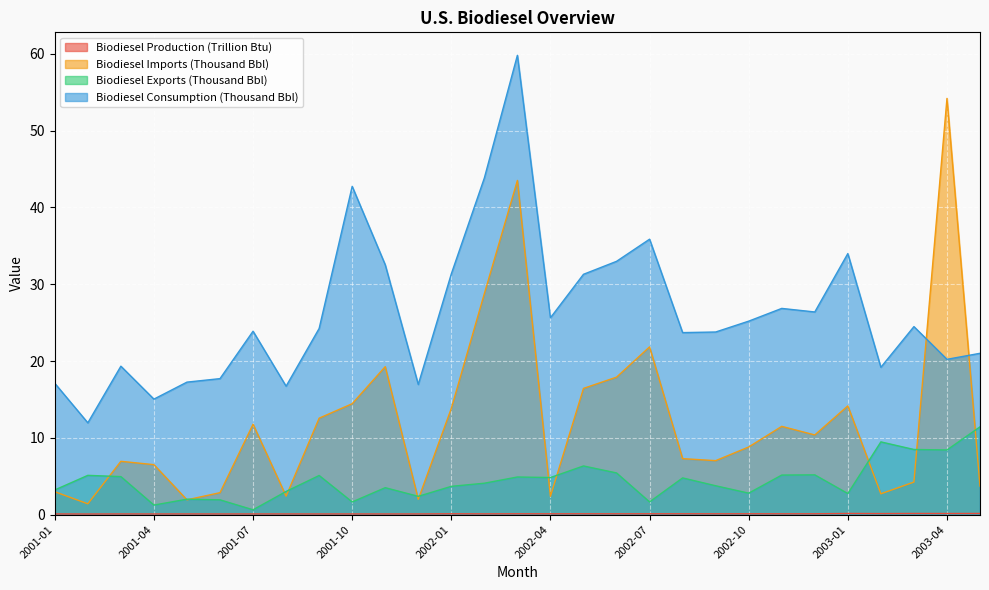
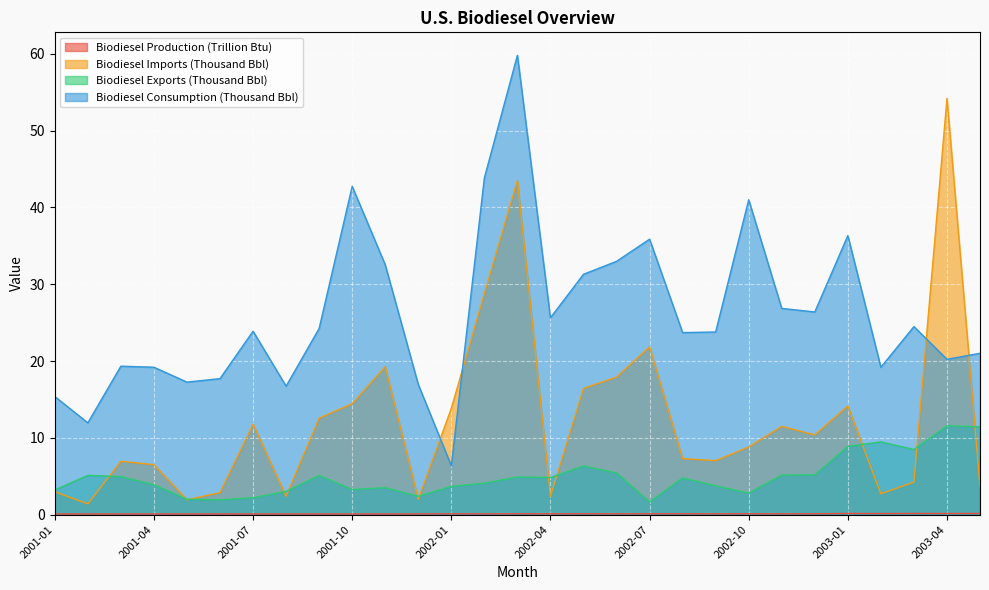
Biodiesel Consumption (Thousand Bbl), 2001-01: 17 -> 15
Biodiesel Exports (Thousand Bbl), 2001-04: 1 -> 4
Biodiesel Consumption (Thousand Bbl), 2001-04: 15 -> 19
Biodiesel Exports (Thousand Bbl), 2001-07: 1 -> 2
Biodiesel Exports (Thousand Bbl), 2001-10: 2 -> 3
Biodiesel Consumption (Thousand Bbl), 2002-01: 31 -> 6
Biodiesel Consumption (Thousand Bbl), 2002-10: 25 -> 41
Biodiesel Exports (Thousand Bbl), 2003-01: 3 -> 9
Biodiesel Consumption (Thousand Bbl), 2003-01: 34 -> 36
Biodiesel Exports (Thousand Bbl), 2003-04: 8 -> 12
